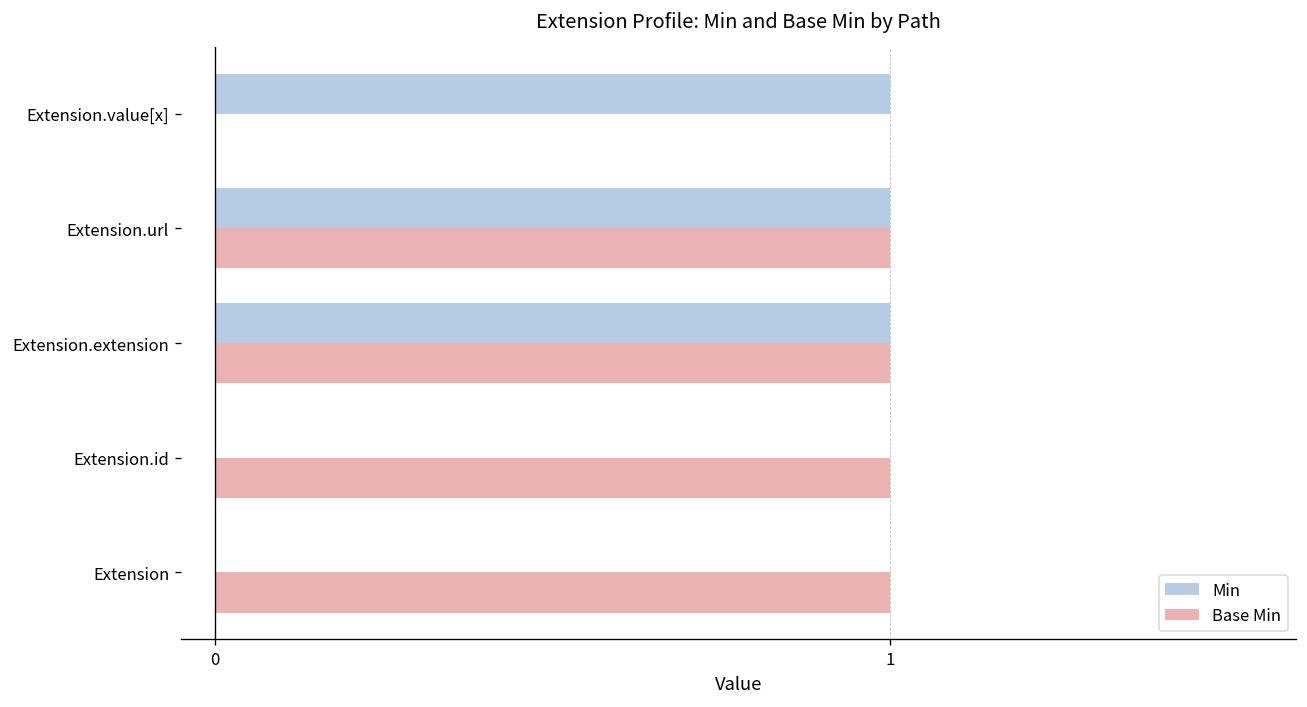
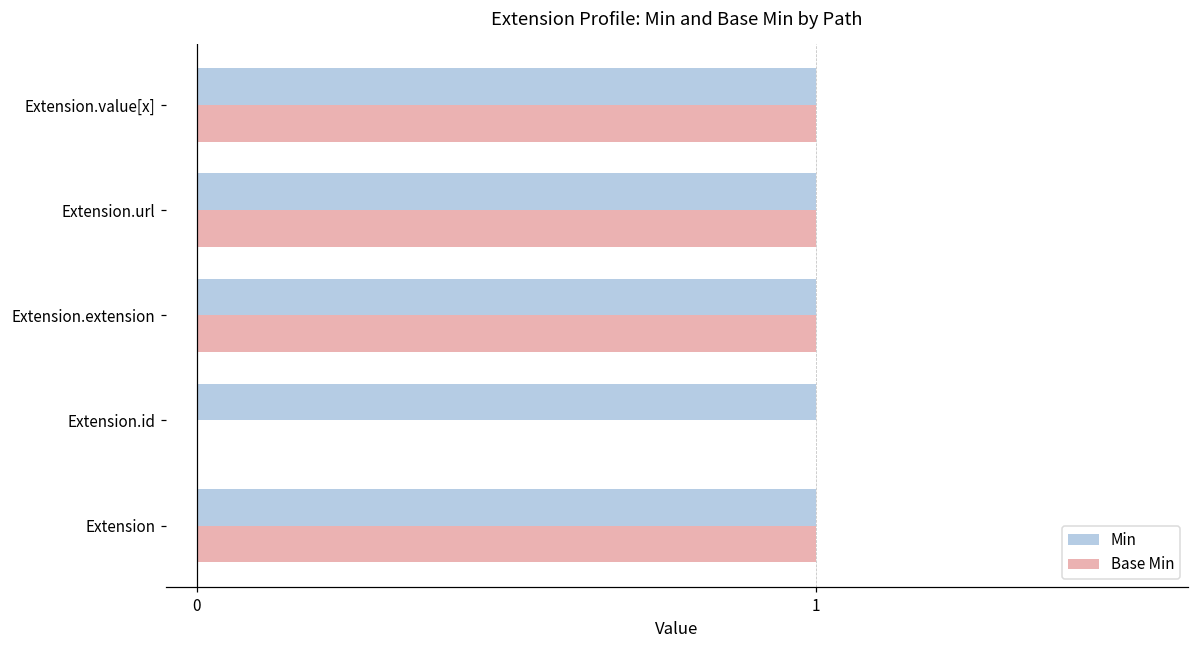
Base Min, Extension.value[x]: 0 -> 1
Min, Extension.id: 0 -> 1
Base Min, Extension.id: 1 -> 0
Min, Extension: 0 -> 1
